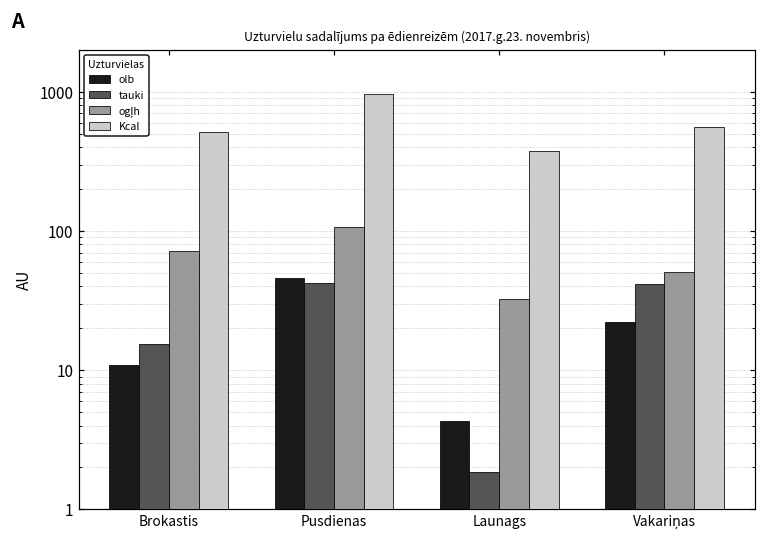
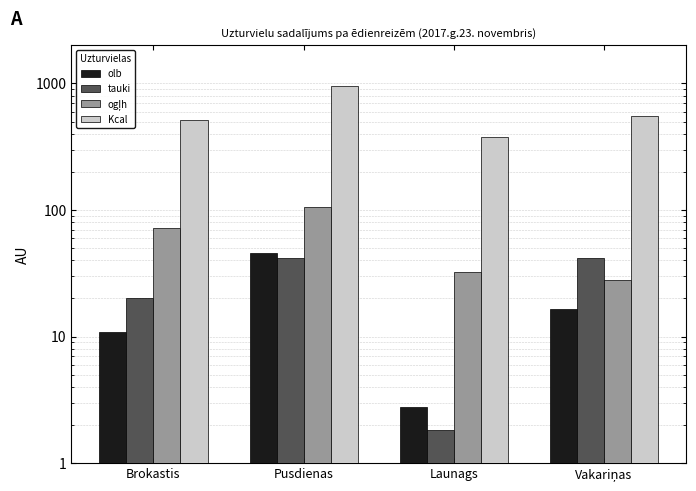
tauki, Brokastis: 15 -> 20
olb, Launags: 4.3 -> 2.8
olb, Vakariņas: 22 -> 17
ogļh, Vakariņas: 51 -> 28
